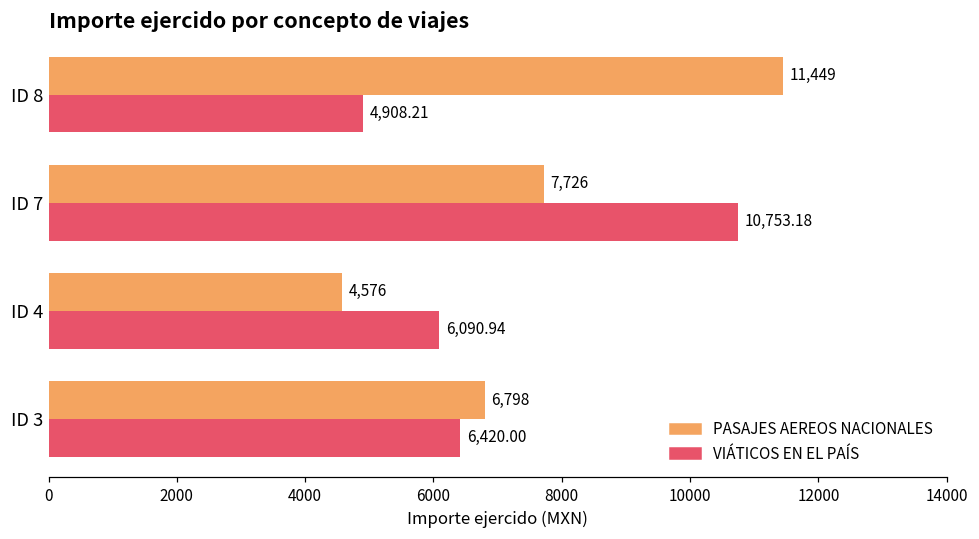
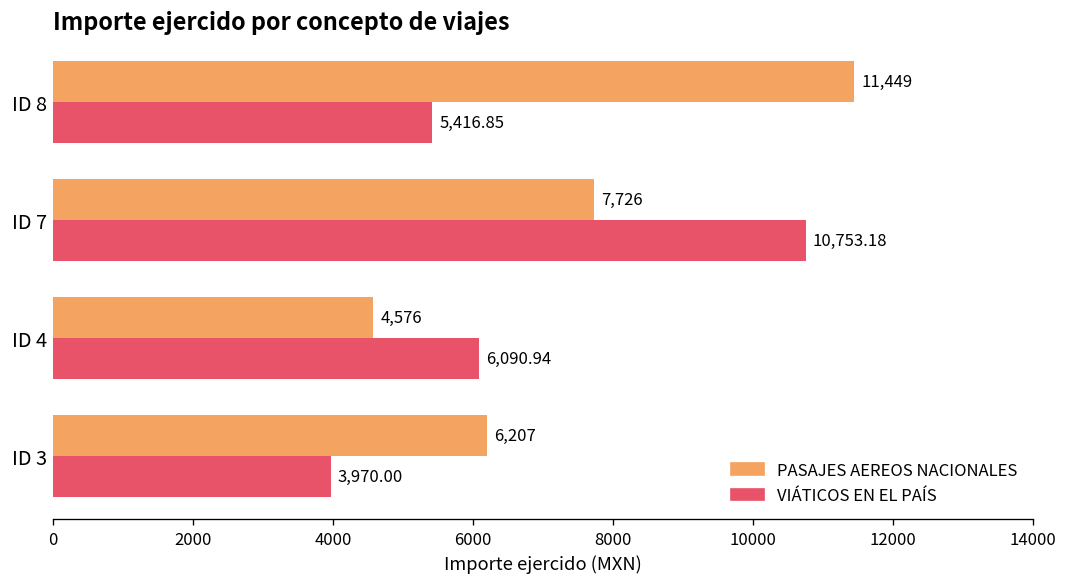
VIÁTICOS EN EL PAÍS, ID 8: 4,908.21 -> 5,416.85
PASAJES AEREOS NACIONALES, ID 3: 6,798 -> 6,207
VIÁTICOS EN EL PAÍS, ID 3: 6,420.00 -> 3,970.00
